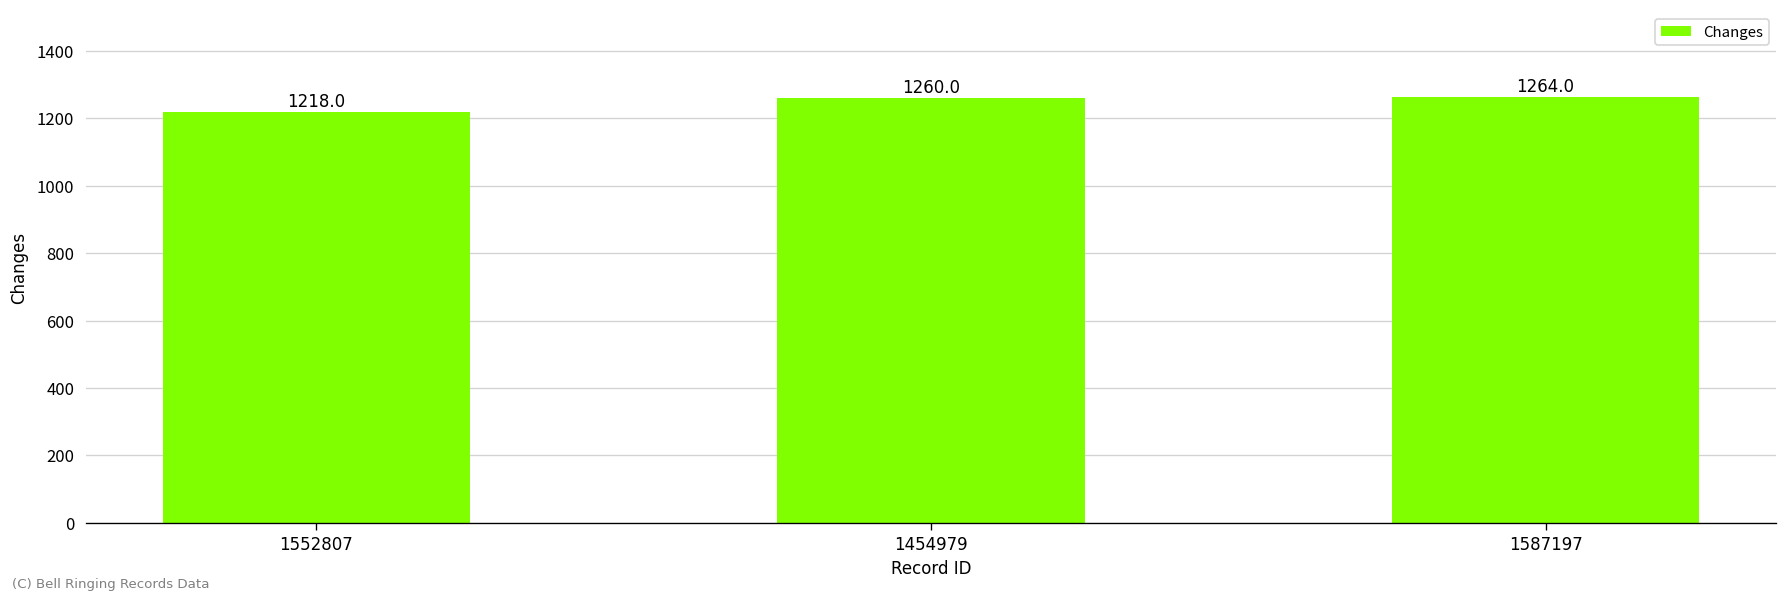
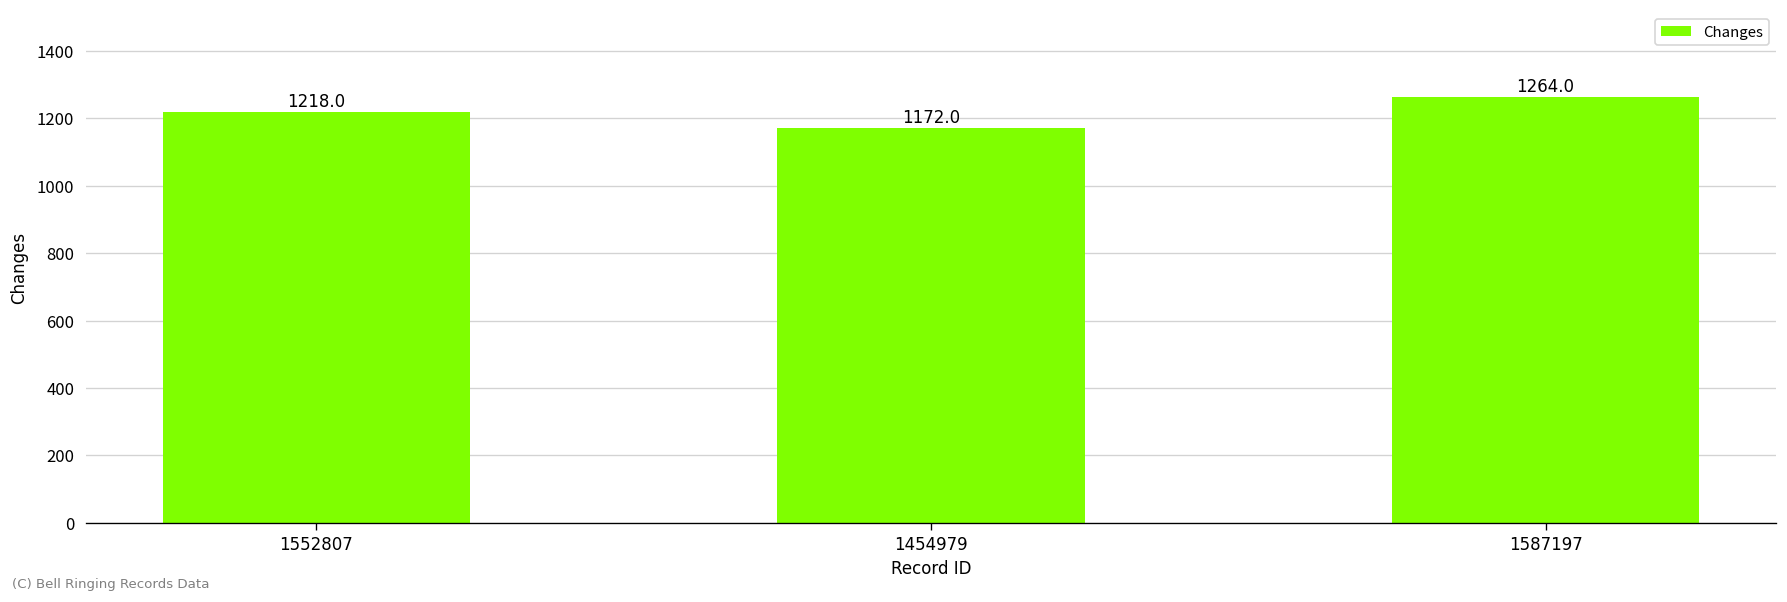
1454979: 1260.0 -> 1172.0
